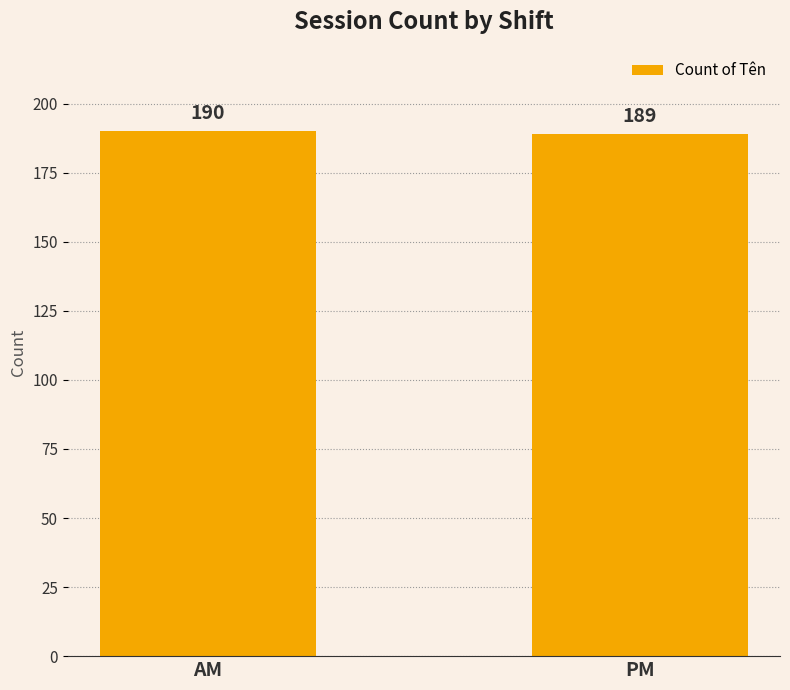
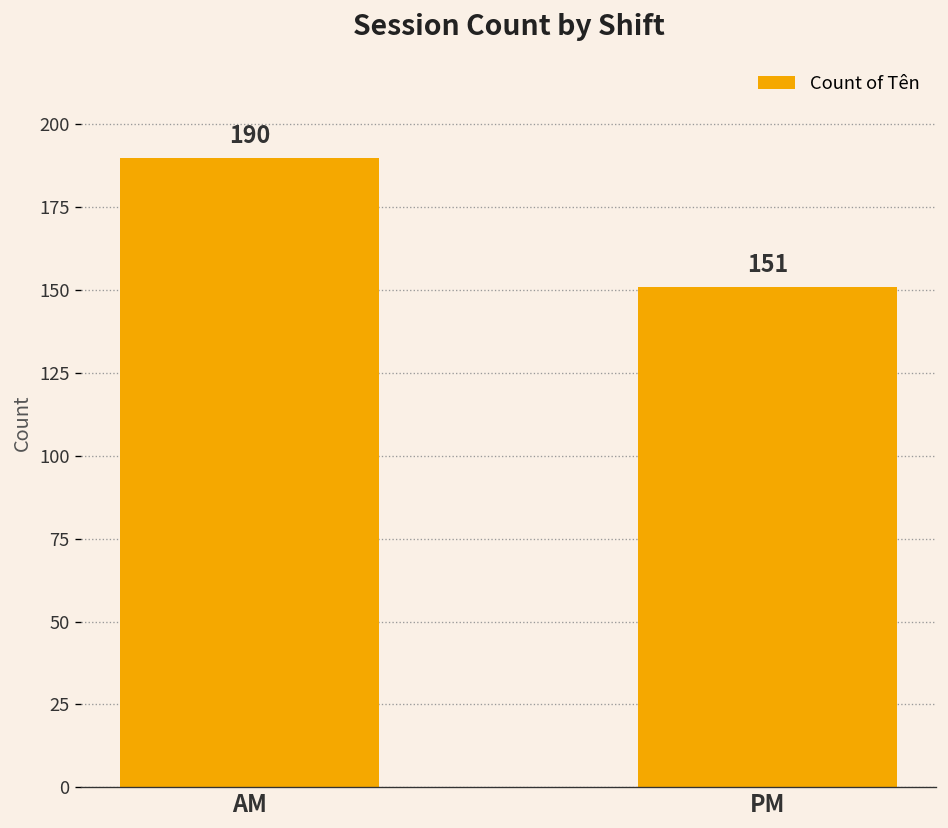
PM: 189 -> 151
